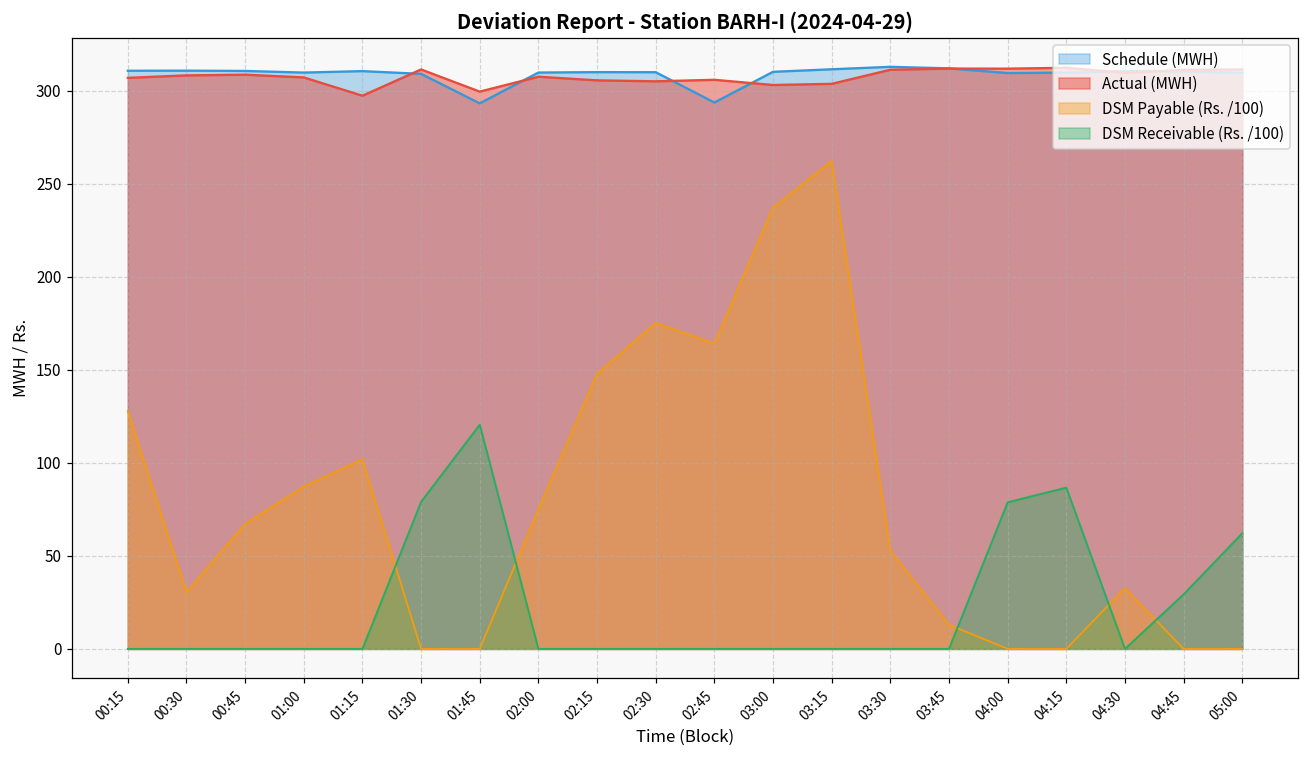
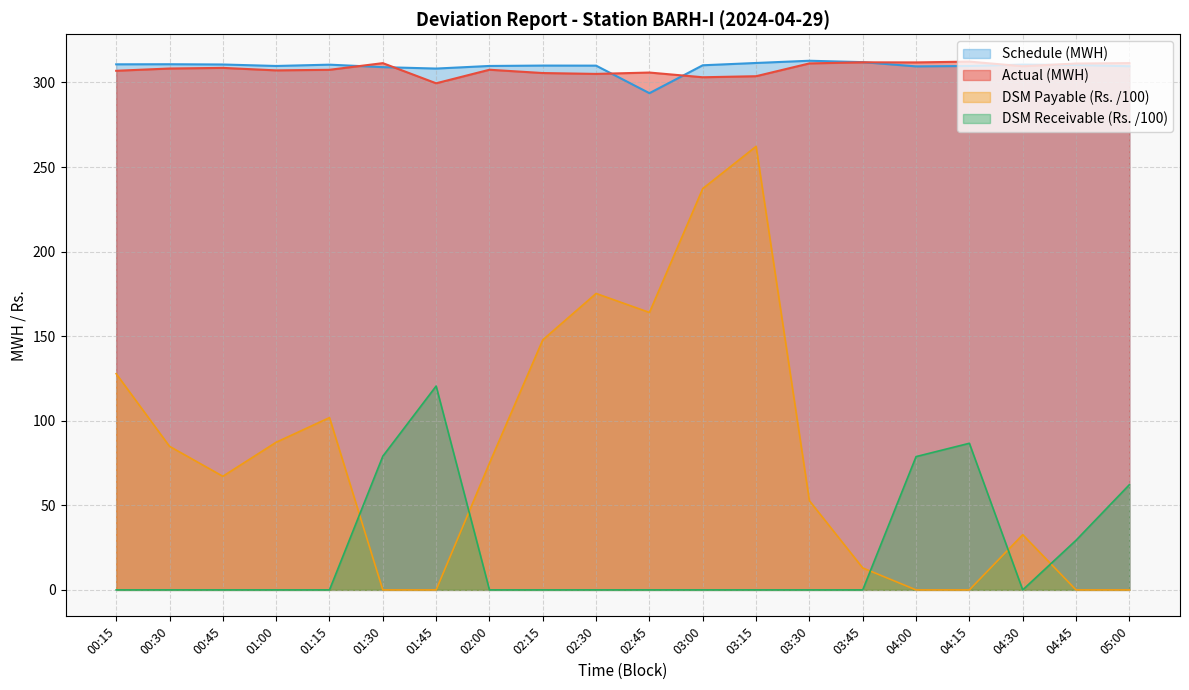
DSM Payable (Rs. /100), 00:30: 31 -> 85
Actual (MWH), 01:15: 297 -> 308
Schedule (MWH), 01:45: 293 -> 308
